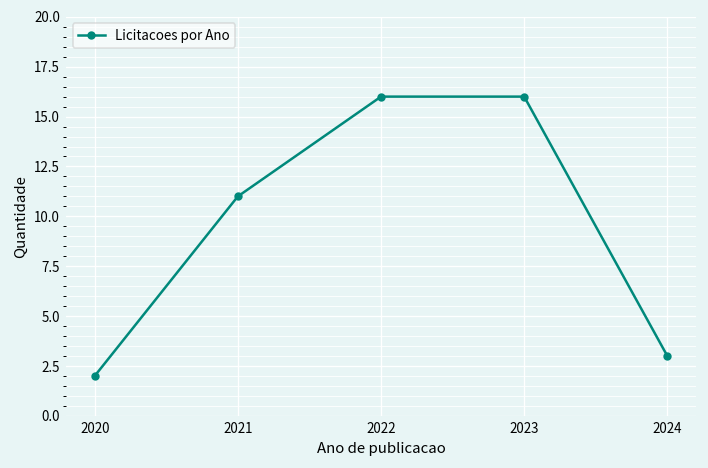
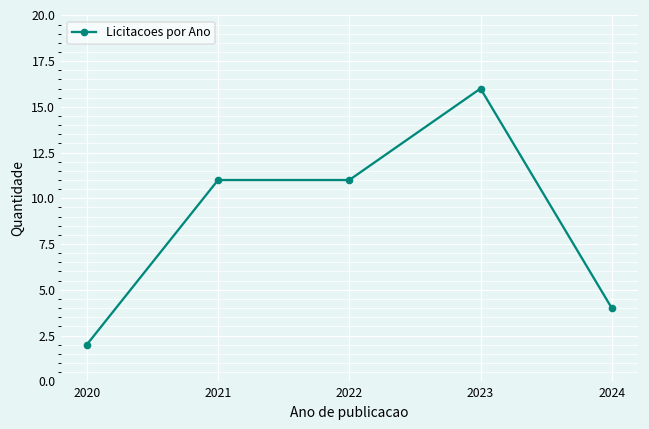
2022: 16 -> 11
2024: 3 -> 4
